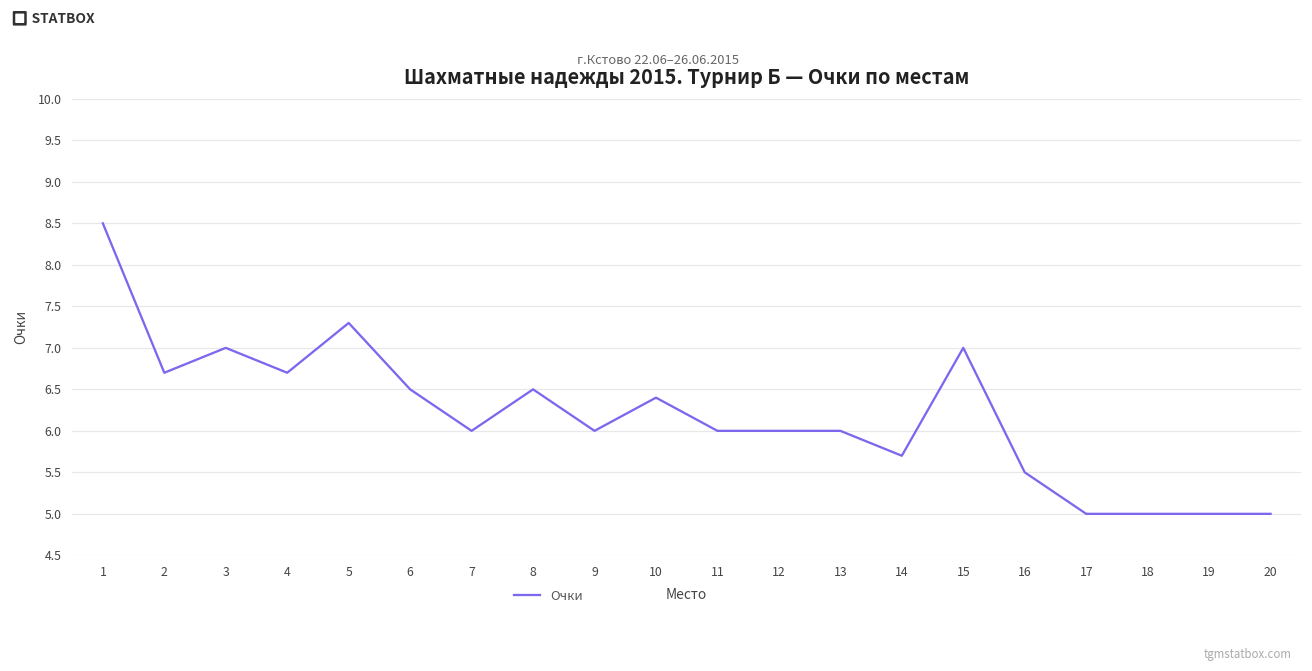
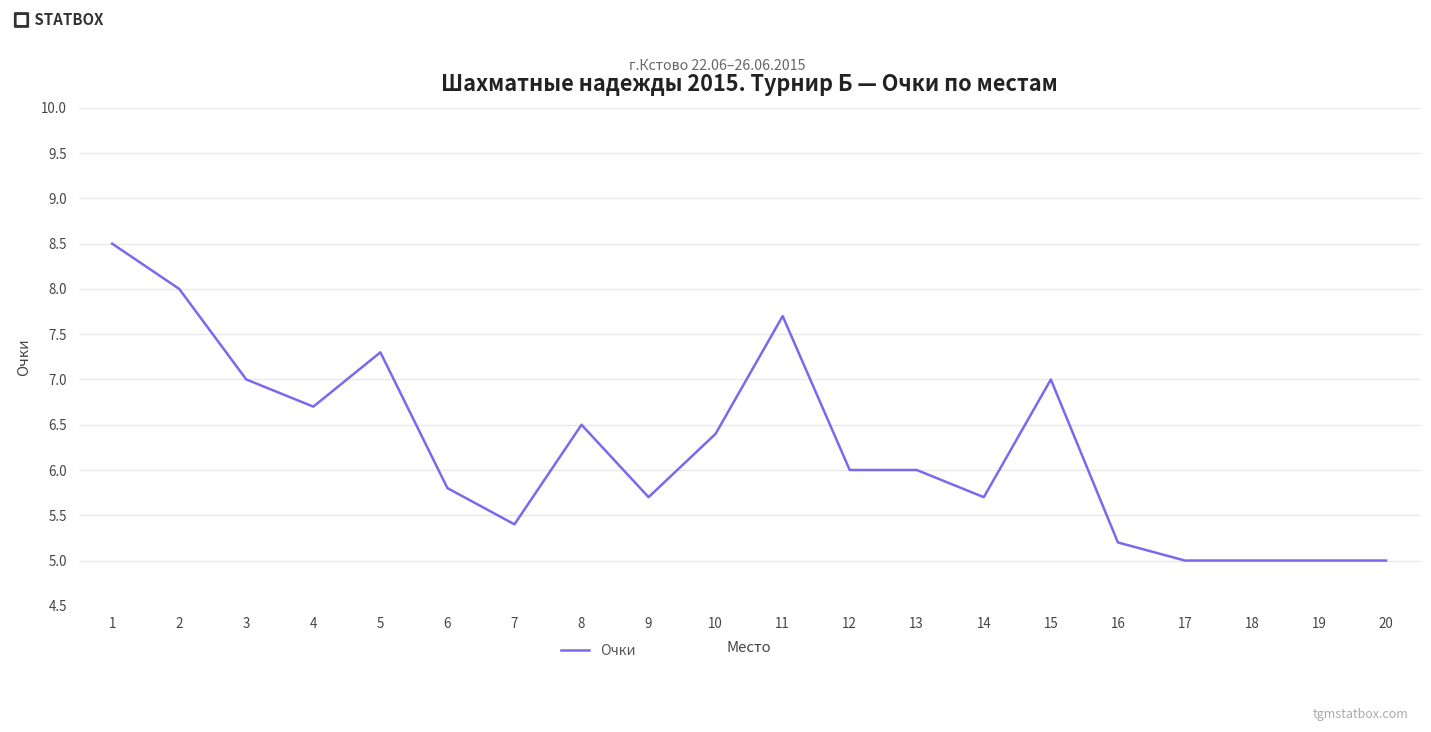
2: 6.7 -> 8.0
6: 6.5 -> 5.8
7: 6.0 -> 5.4
9: 6.0 -> 5.7
11: 6.0 -> 7.7
16: 5.5 -> 5.2
